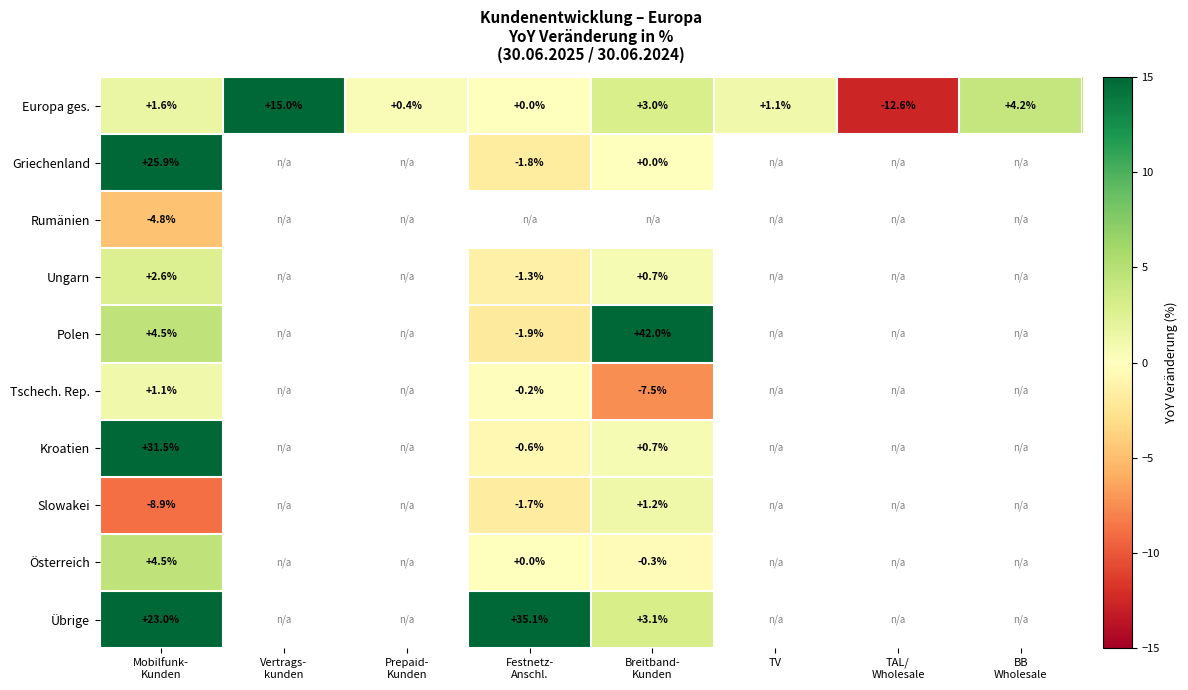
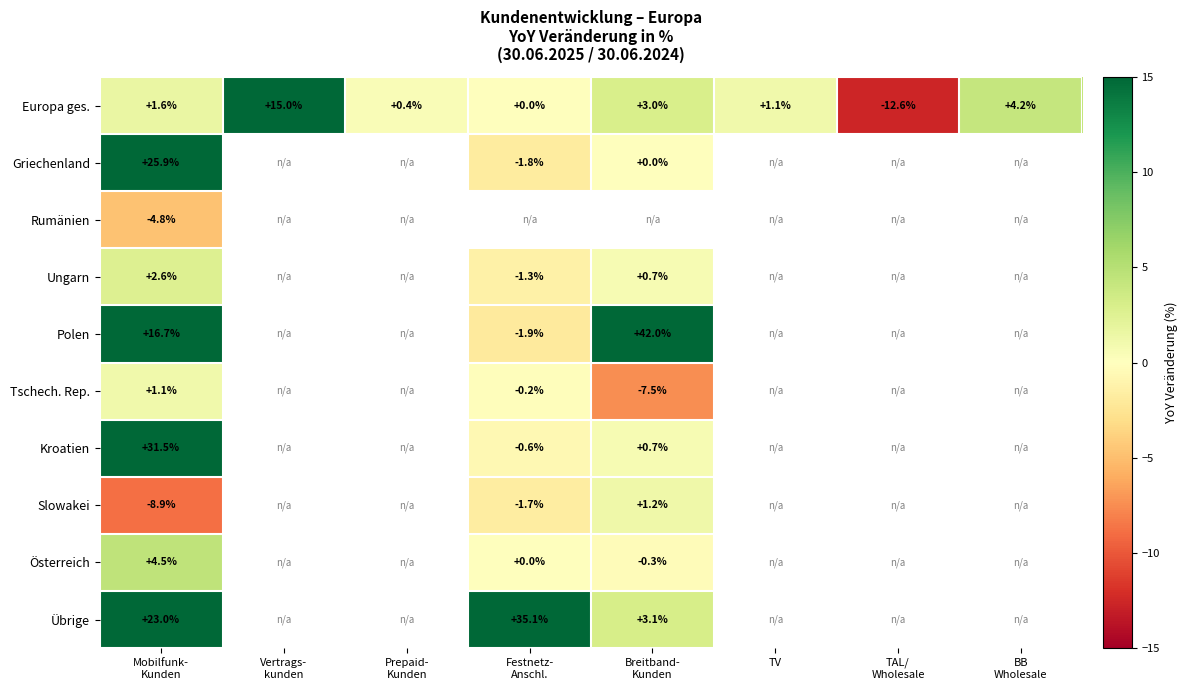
Polen, Mobilfunk- Kunden: +4.5% -> +16.7%
